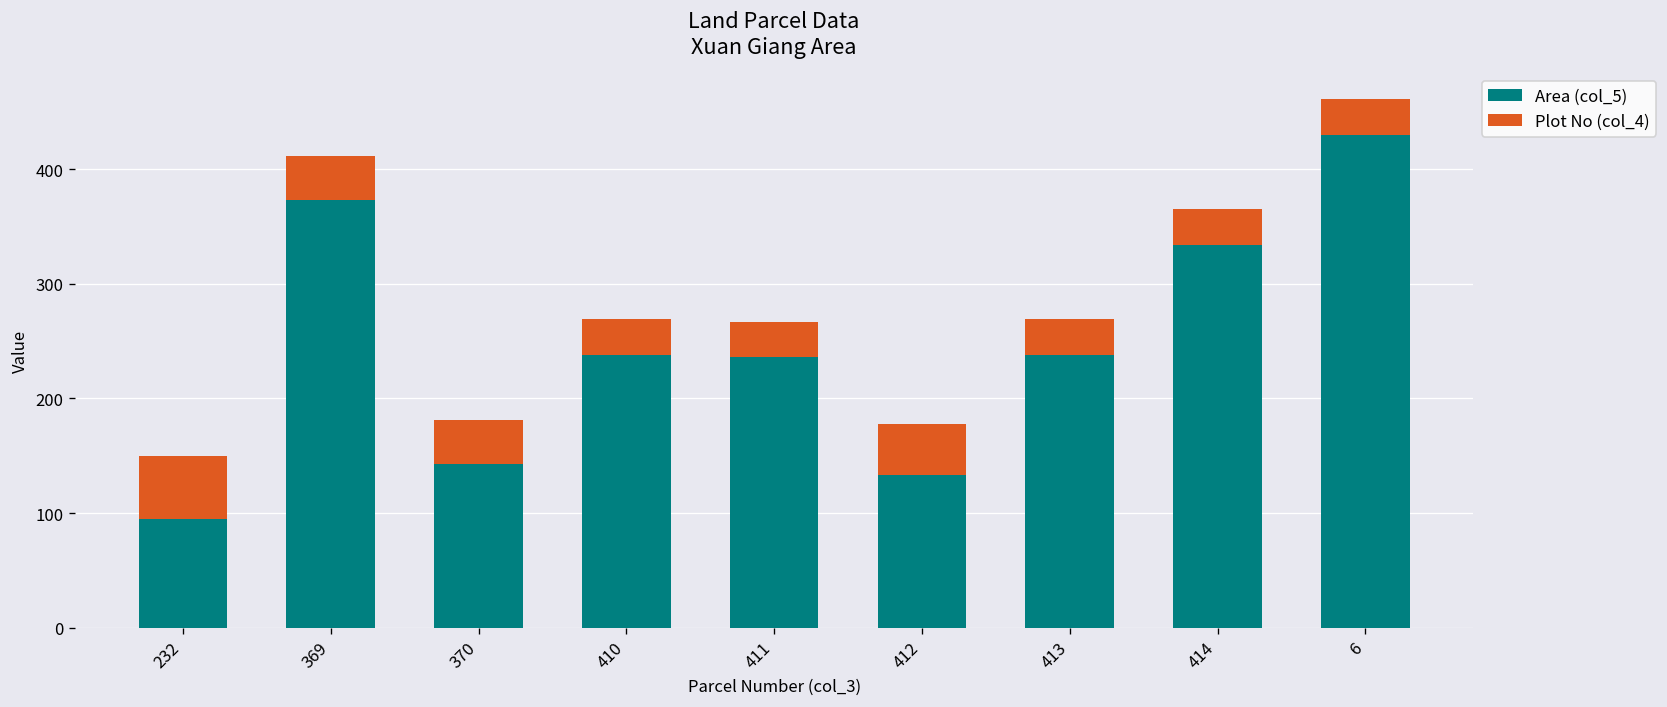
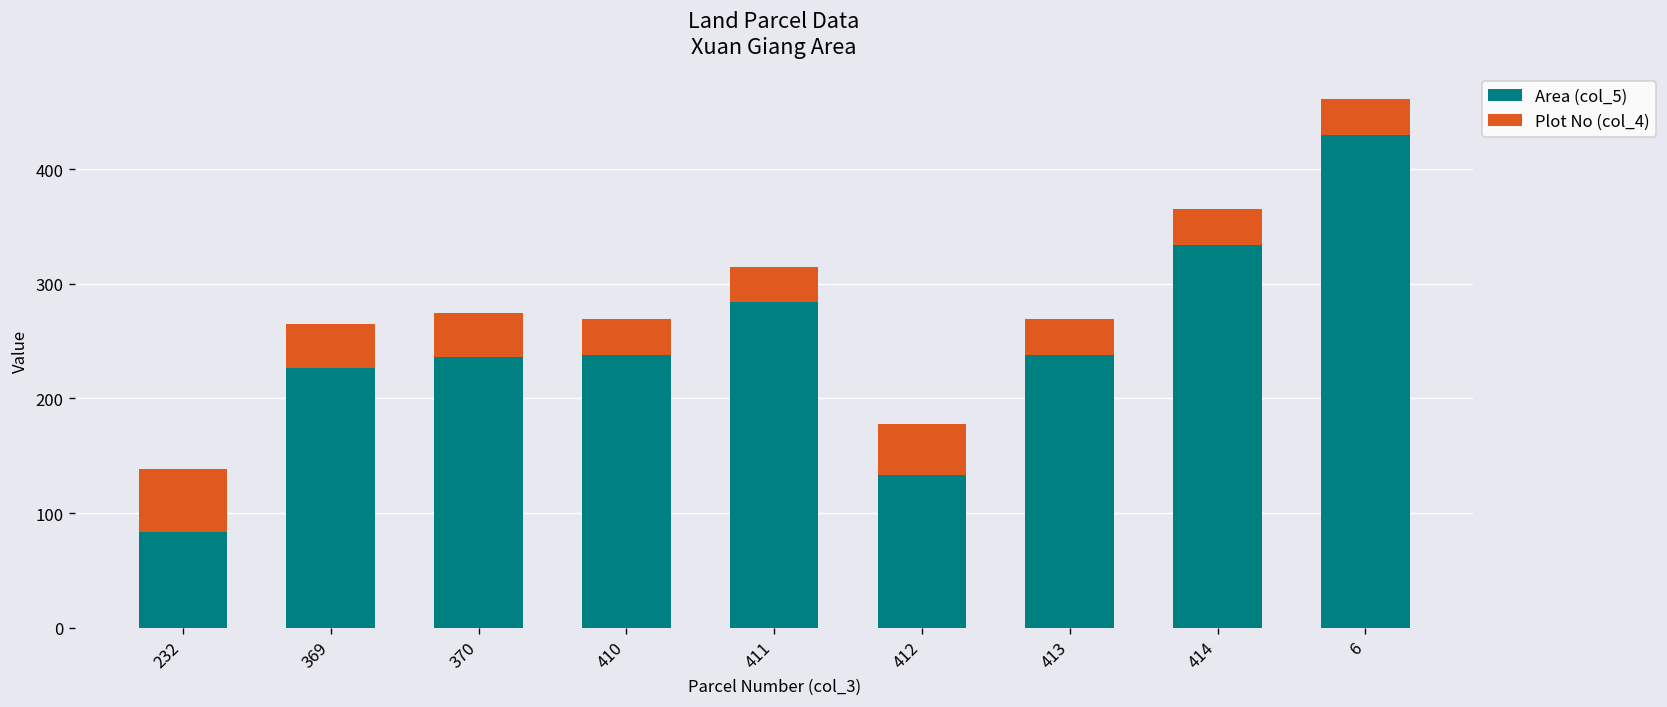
Area (col_5), 232: 90 -> 80
Area (col_5), 369: 370 -> 230
Area (col_5), 370: 140 -> 240
Area (col_5), 411: 240 -> 280
